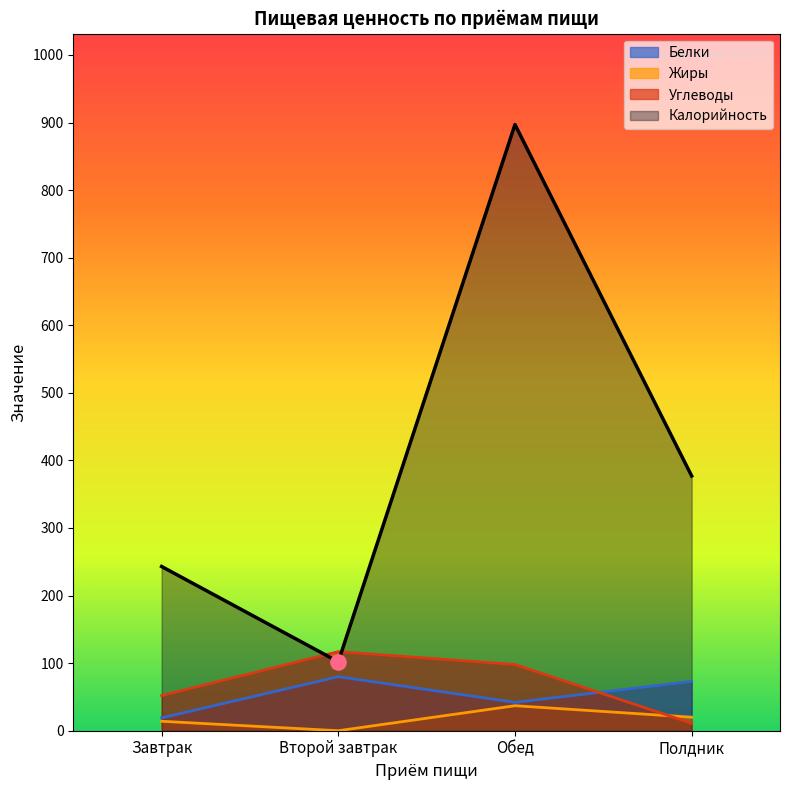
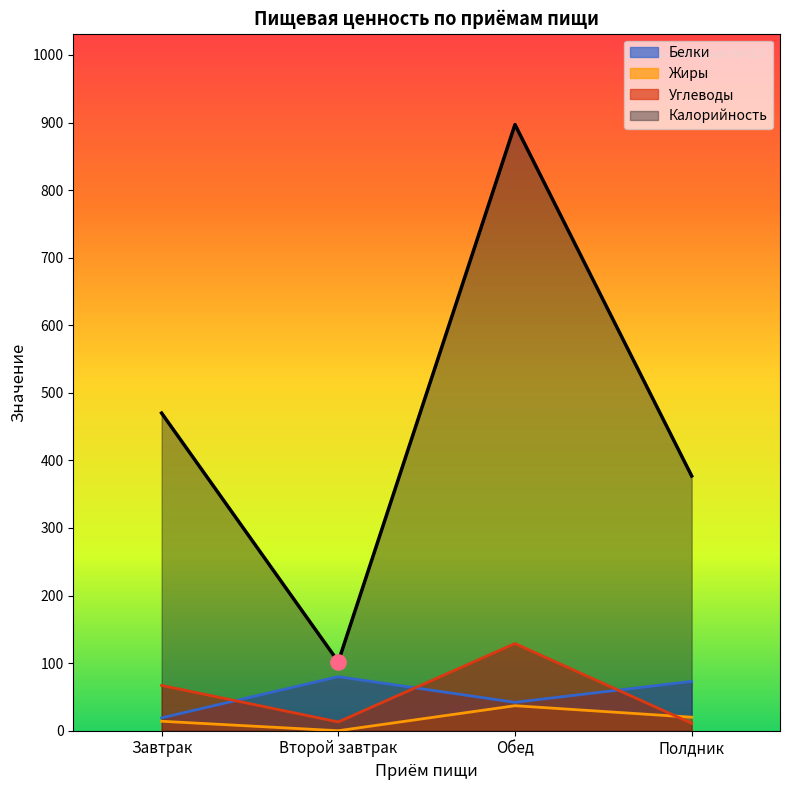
Углеводы, Завтрак: 50 -> 70
Калорийность, Завтрак: 240 -> 470
Углеводы, Второй завтрак: 120 -> 10
Углеводы, Обед: 100 -> 130
